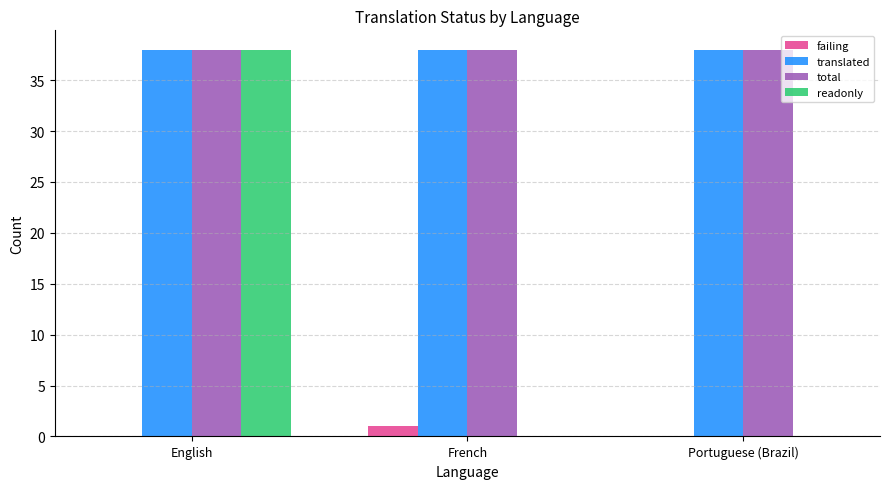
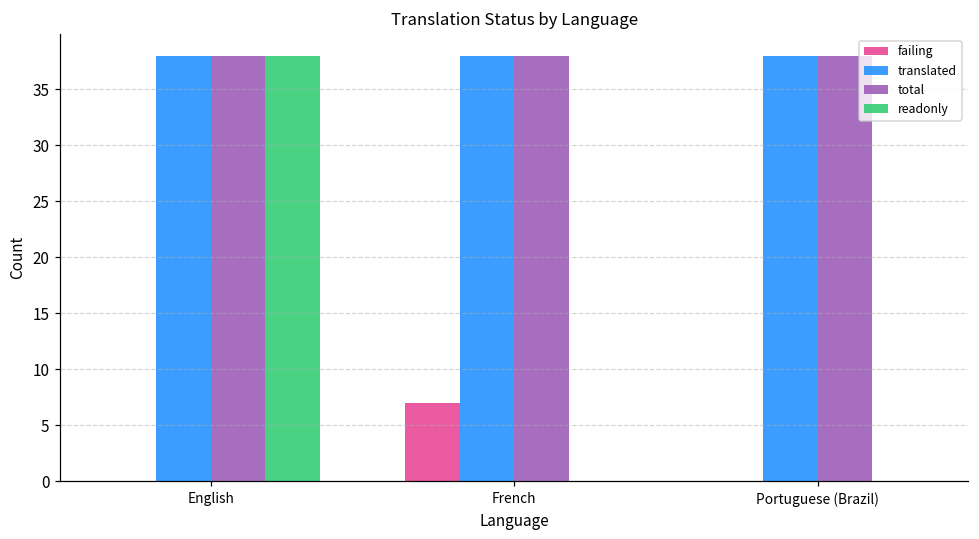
failing, French: 1 -> 7
